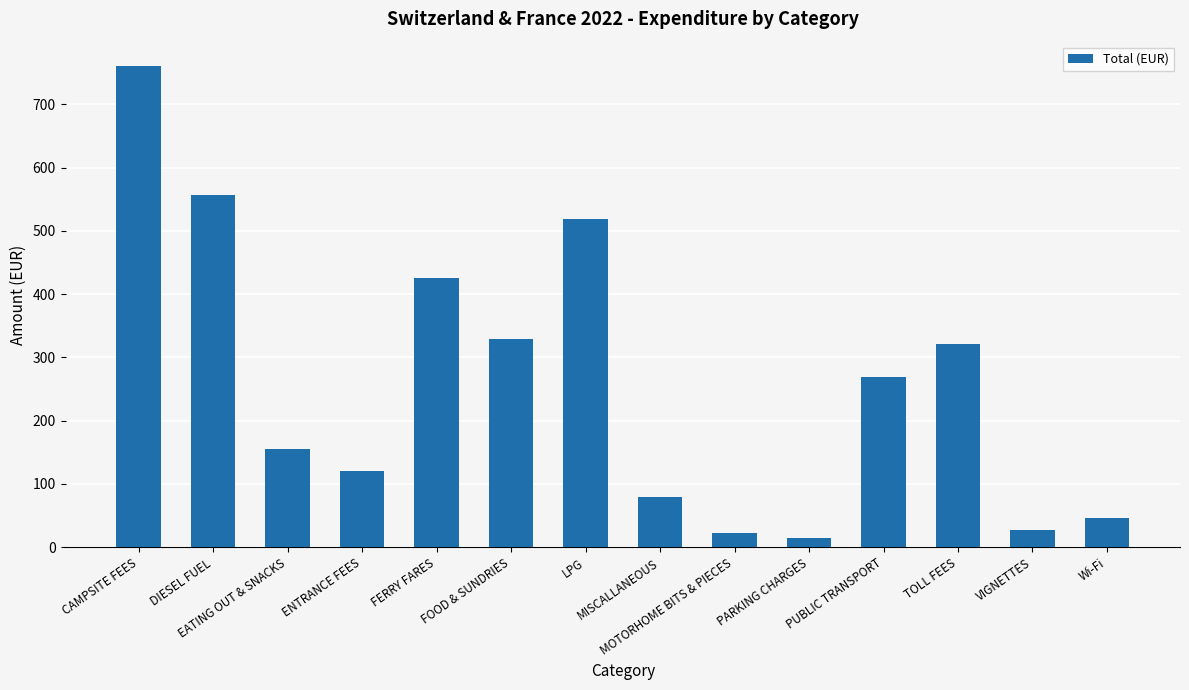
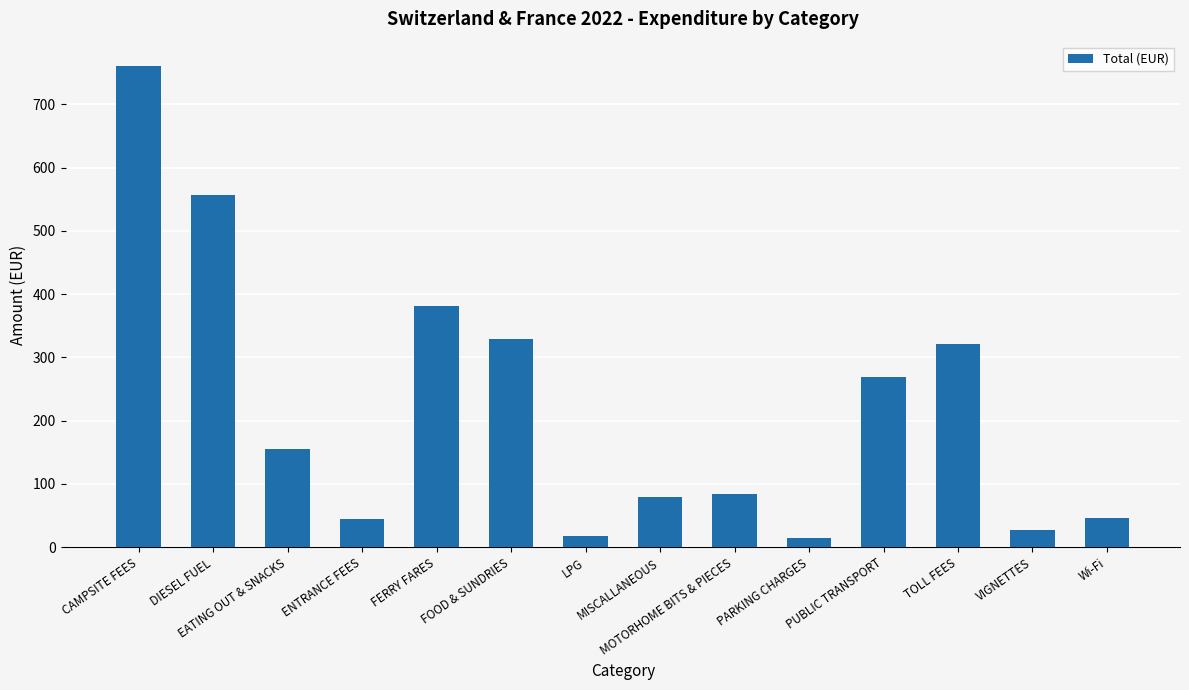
ENTRANCE FEES: 120 -> 40
FERRY FARES: 430 -> 380
LPG: 520 -> 20
MOTORHOME BITS & PIECES: 20 -> 80
